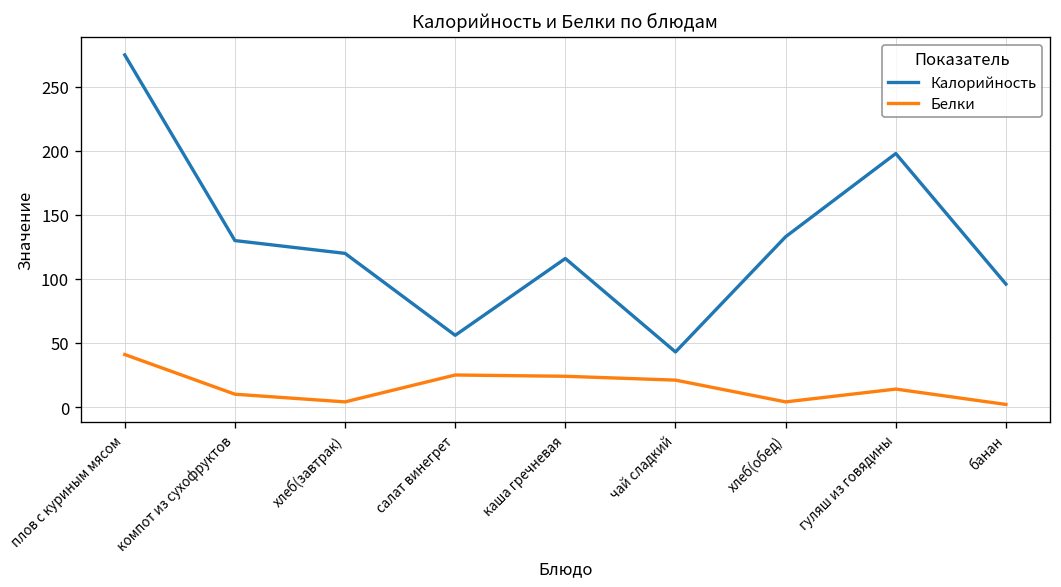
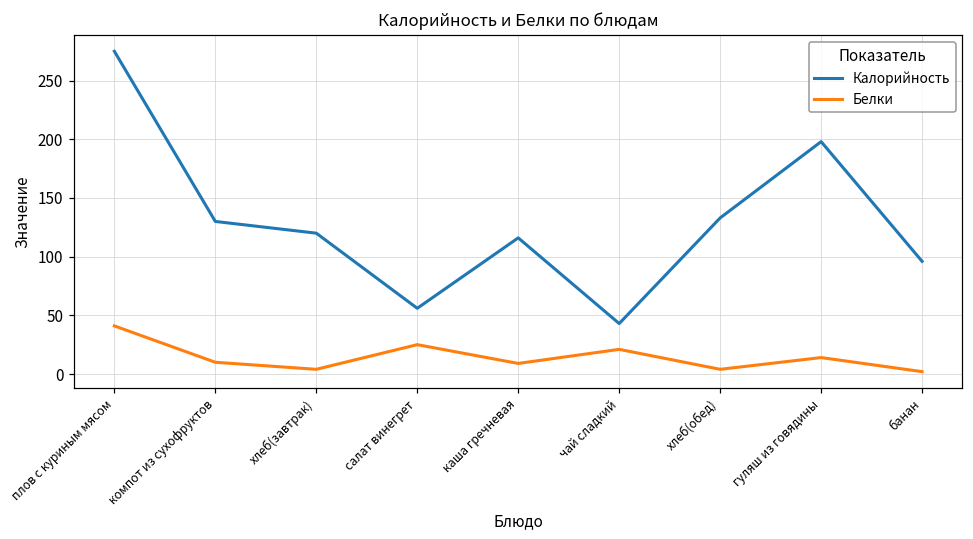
Белки, каша гречневая: 24 -> 9
